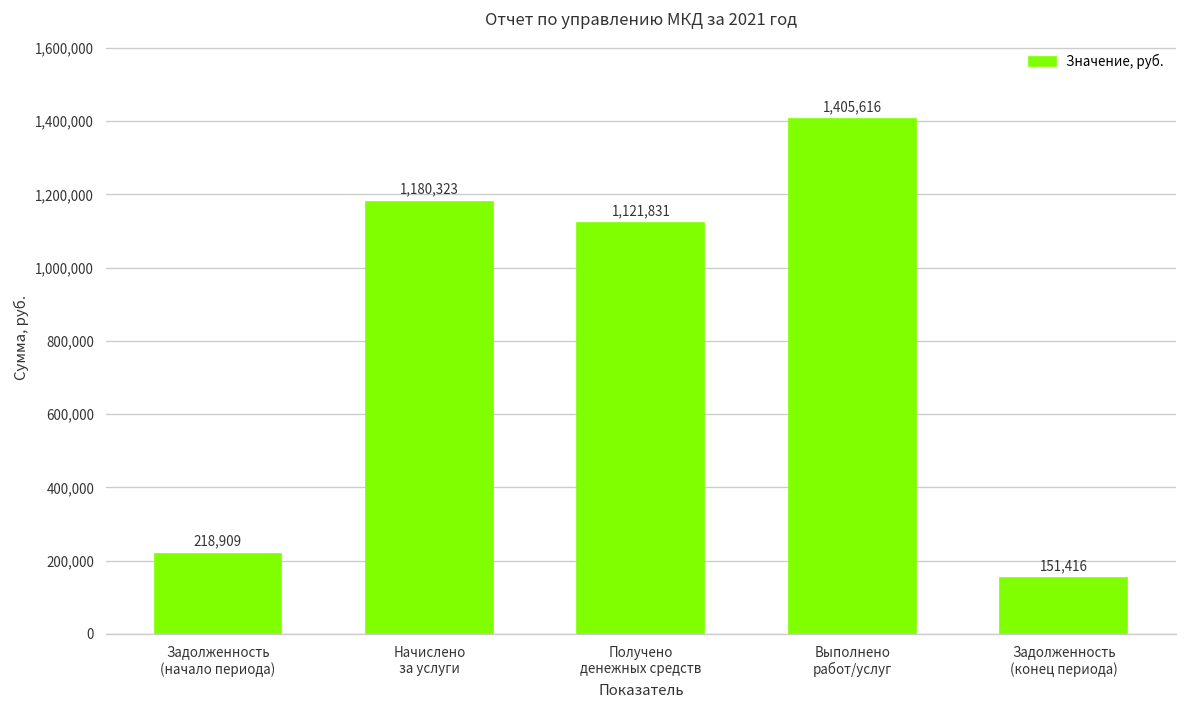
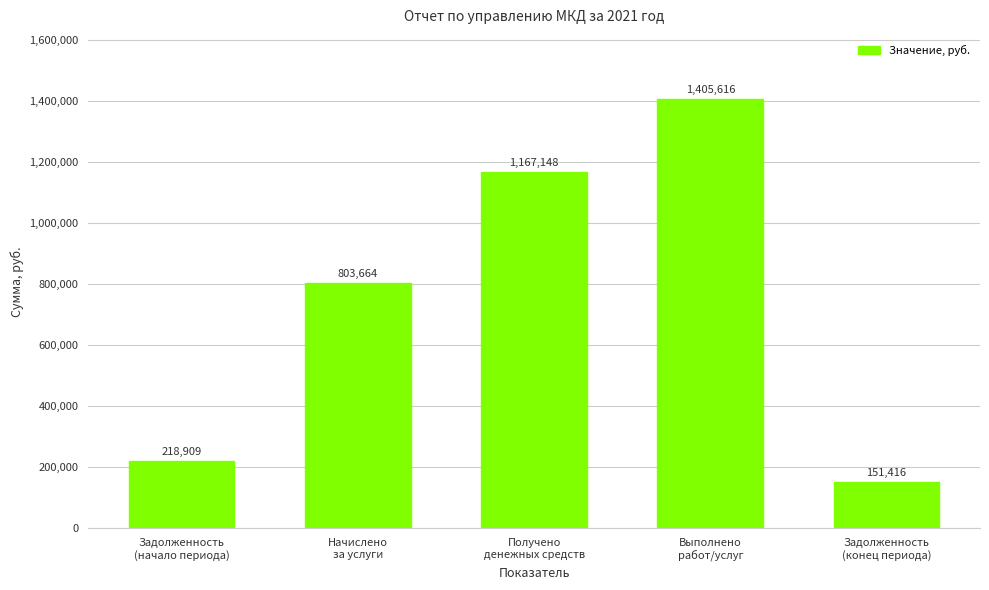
Начислено за услуги: 1,180,323 -> 803,664
Получено денежных средств: 1,121,831 -> 1,167,148
